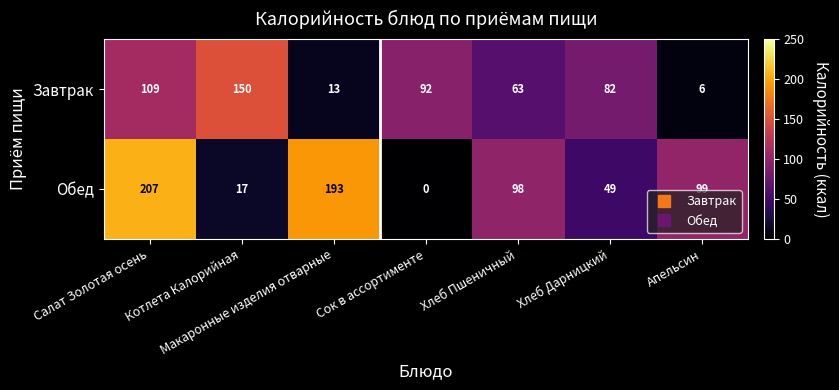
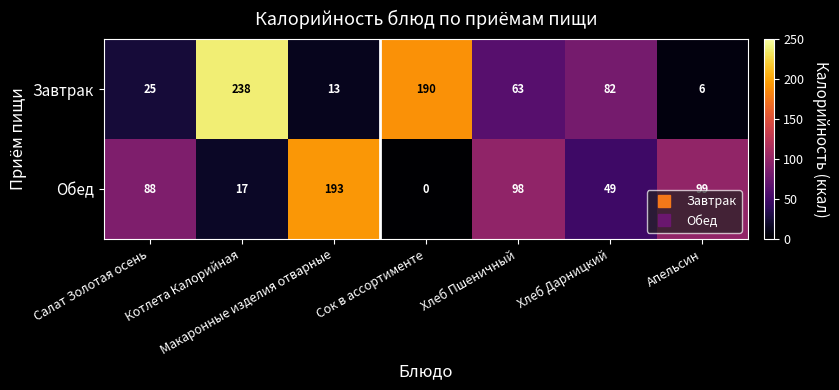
Завтрак, Салат Золотая осень: 109 -> 25
Завтрак, Котлета Калорийная: 150 -> 238
Завтрак, Сок в ассортименте: 92 -> 190
Обед, Салат Золотая осень: 207 -> 88
